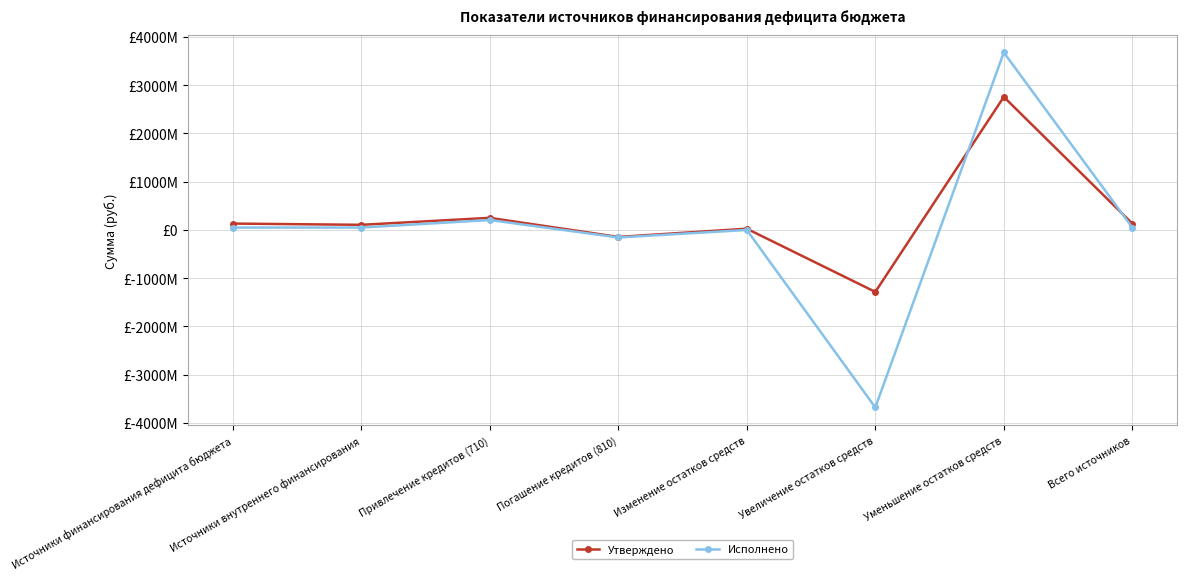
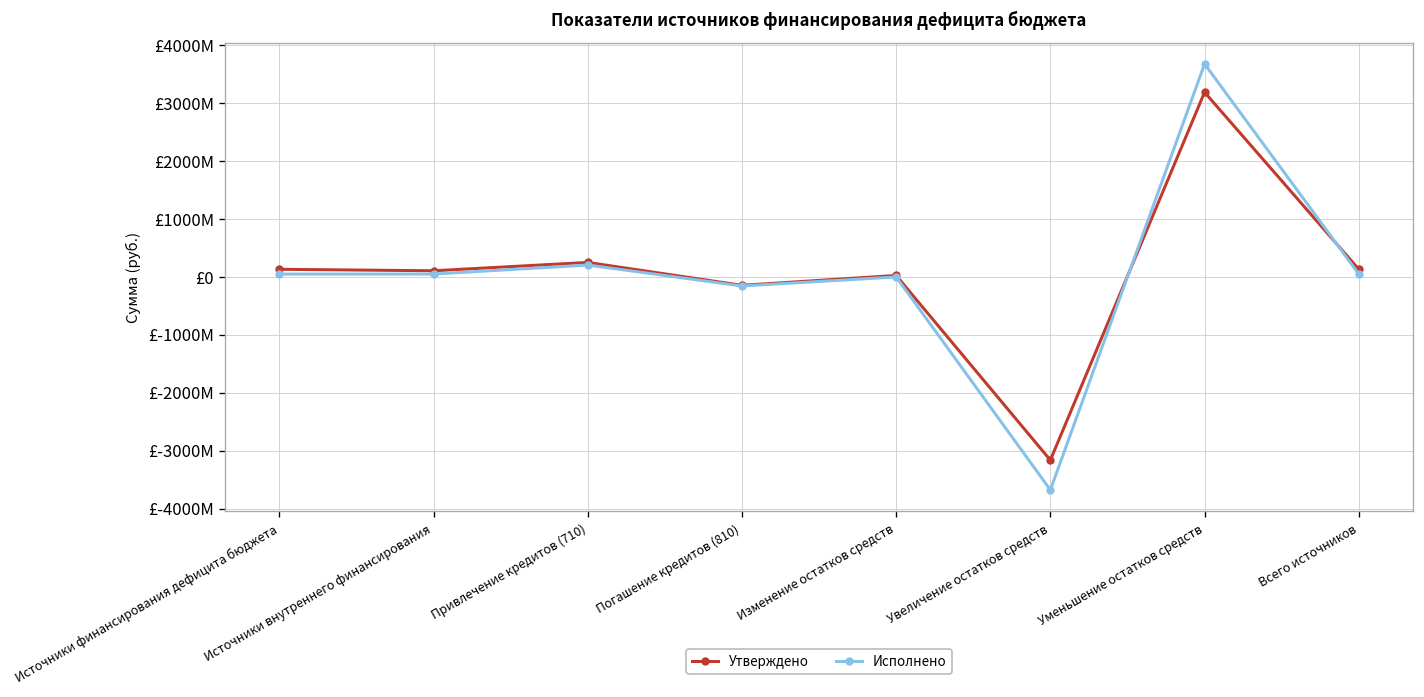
Утверждено, Увеличение остатков средств: £-1300000000 -> £-3200000000
Утверждено, Уменьшение остатков средств: £2800000000 -> £3200000000
